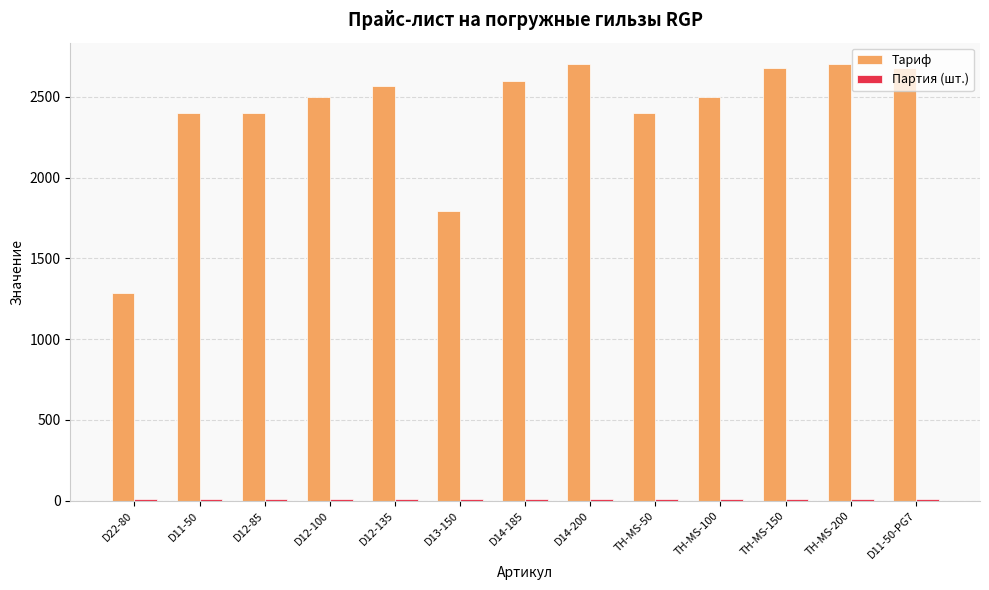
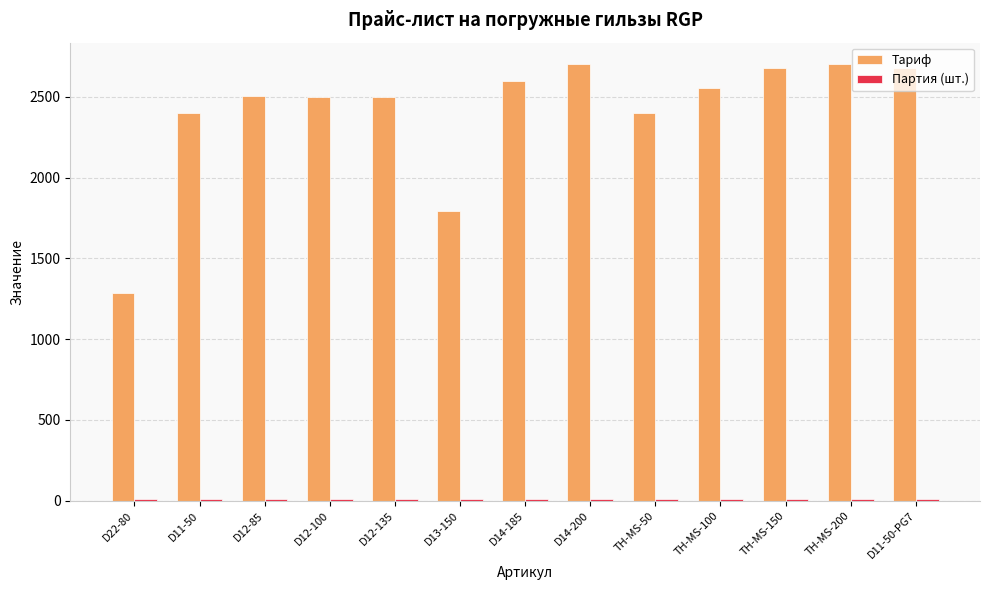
Тариф, D12-85: 2400 -> 2500
Тариф, D12-135: 2560 -> 2500
Тариф, TH-MS-100: 2500 -> 2550
